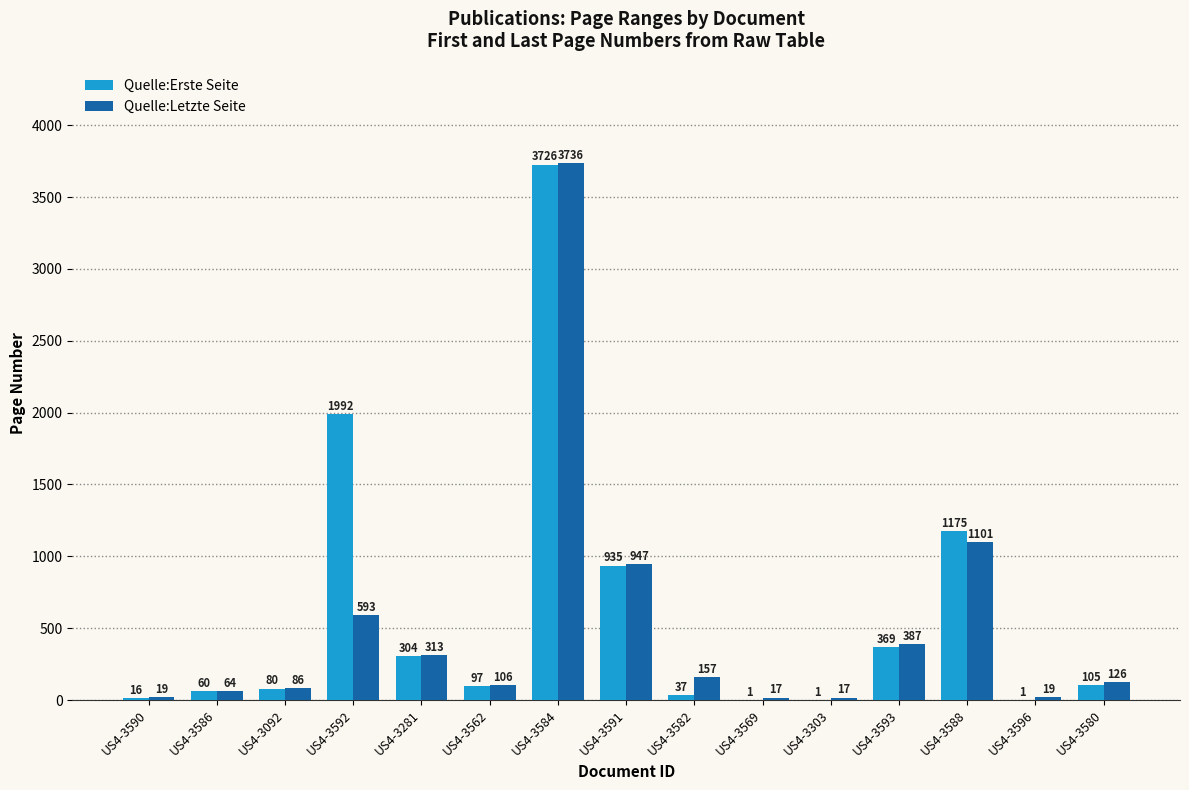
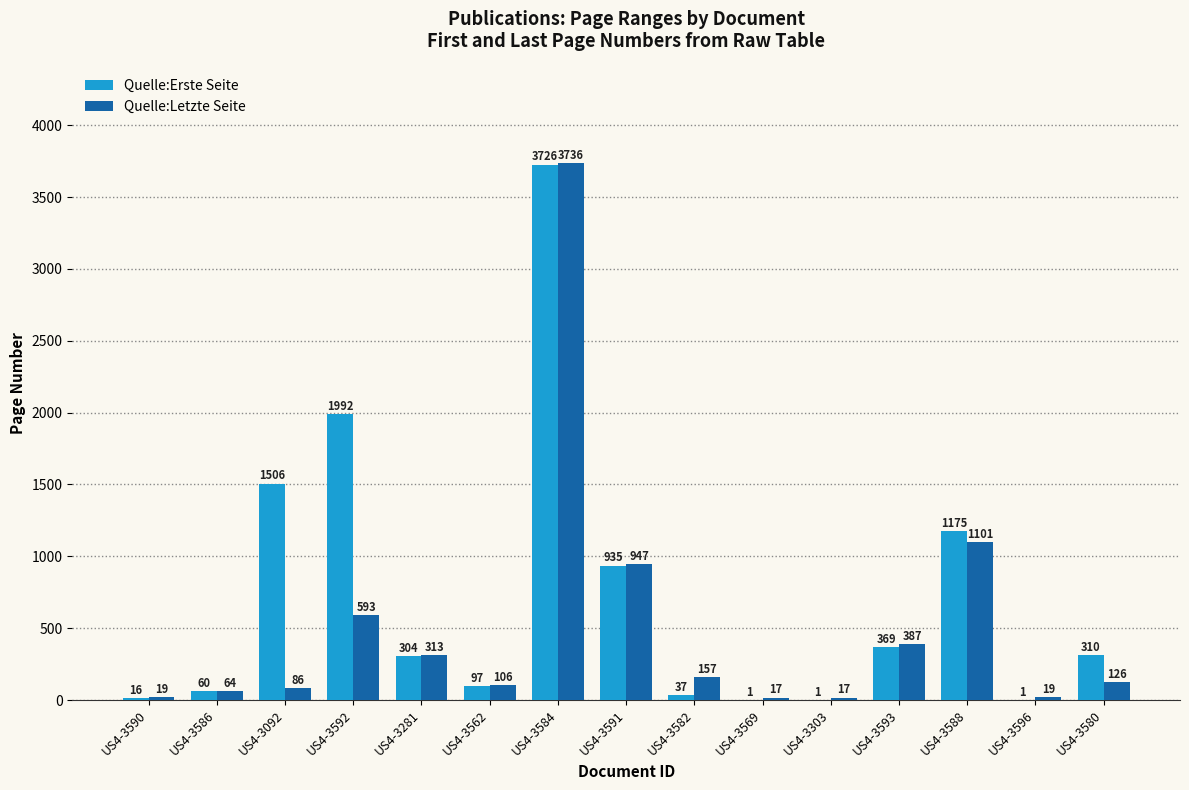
Quelle:Erste Seite, US4-3092: 80 -> 1506
Quelle:Erste Seite, US4-3580: 105 -> 310
